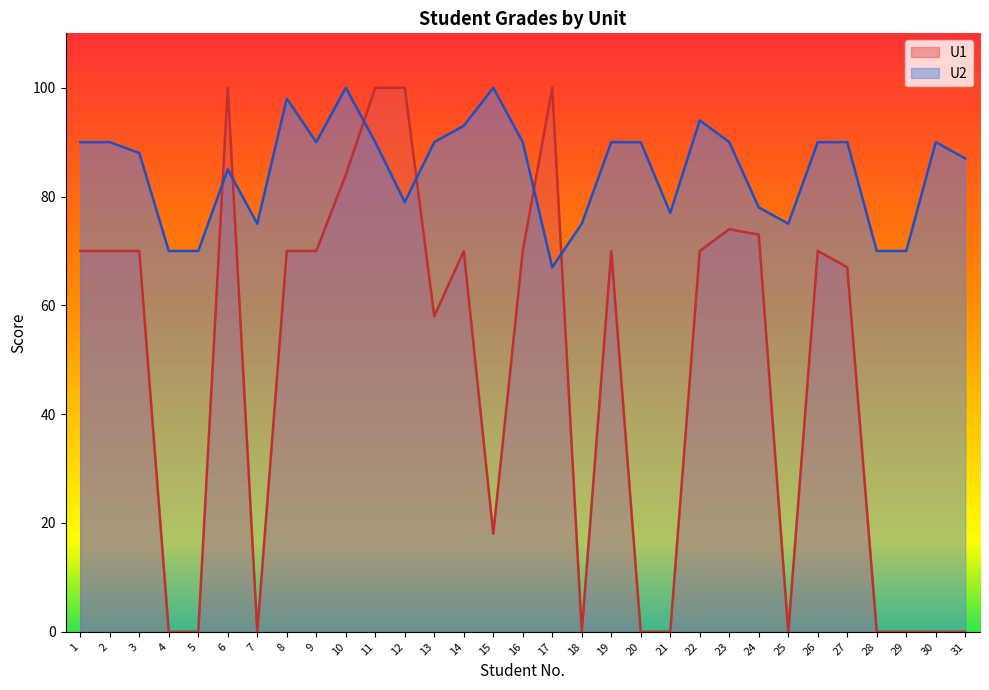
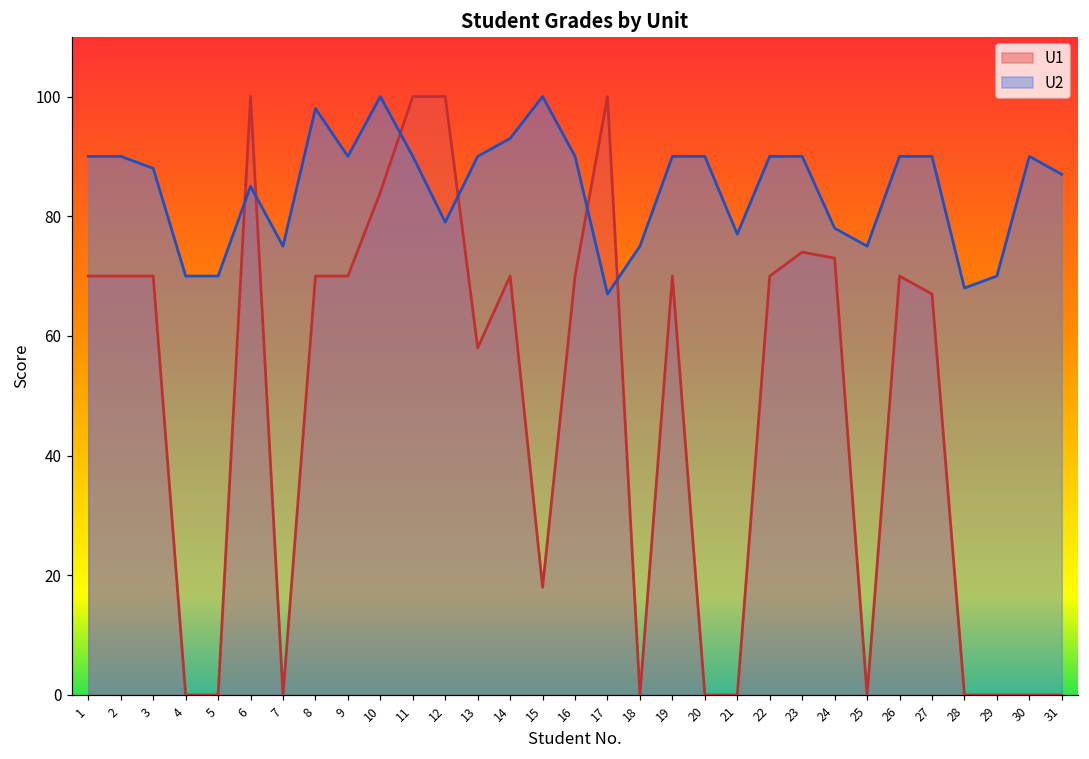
U2, 22: 94 -> 90
U2, 28: 70 -> 68
